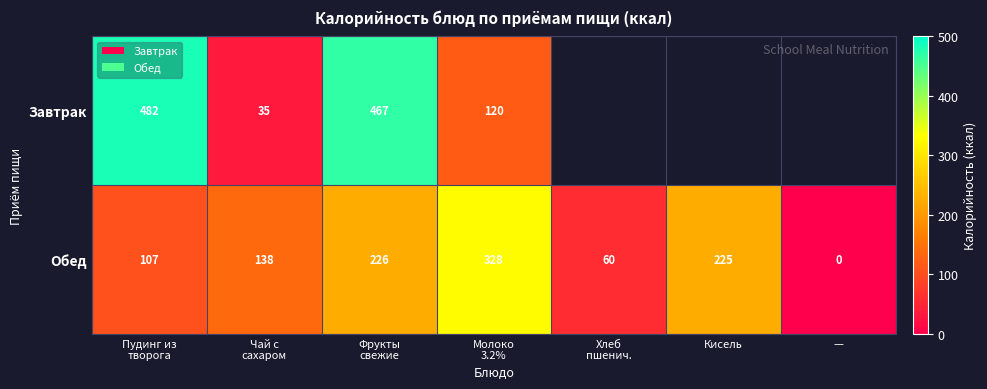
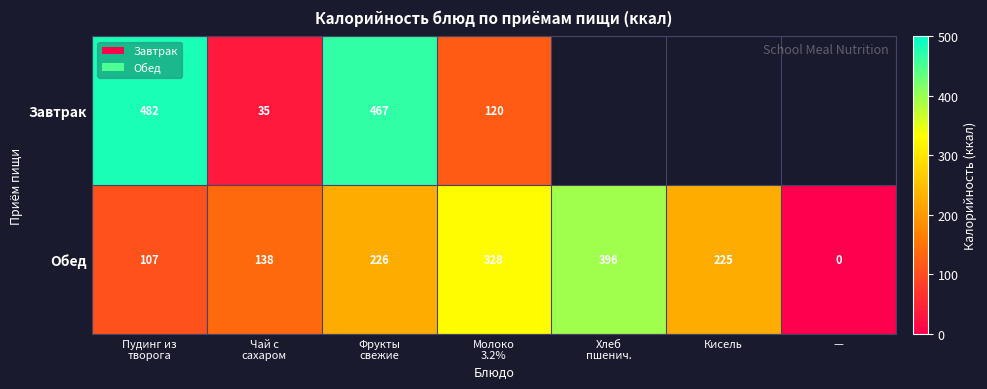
Обед, Хлеб пшенич.: 60 -> 396
